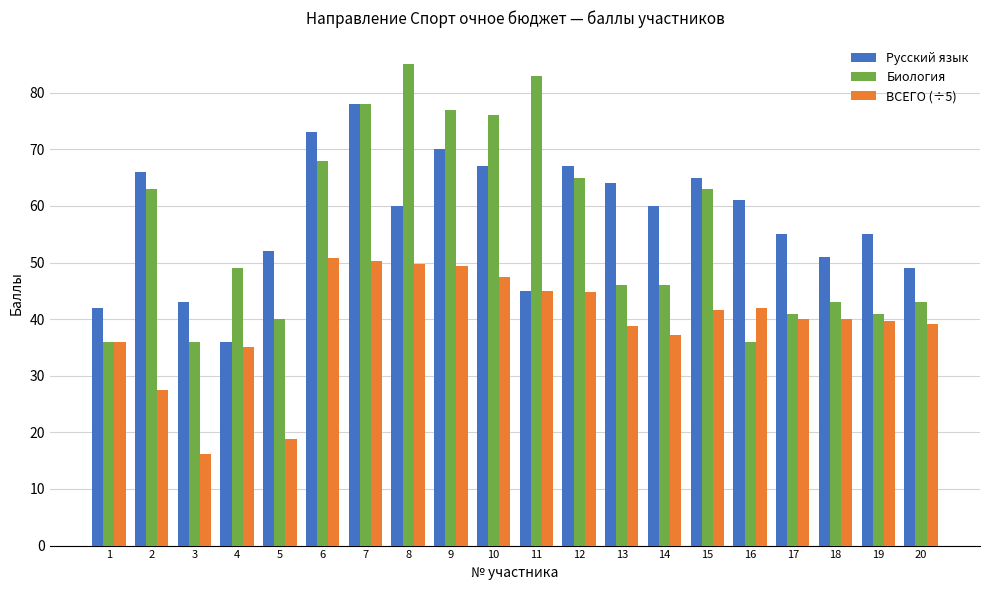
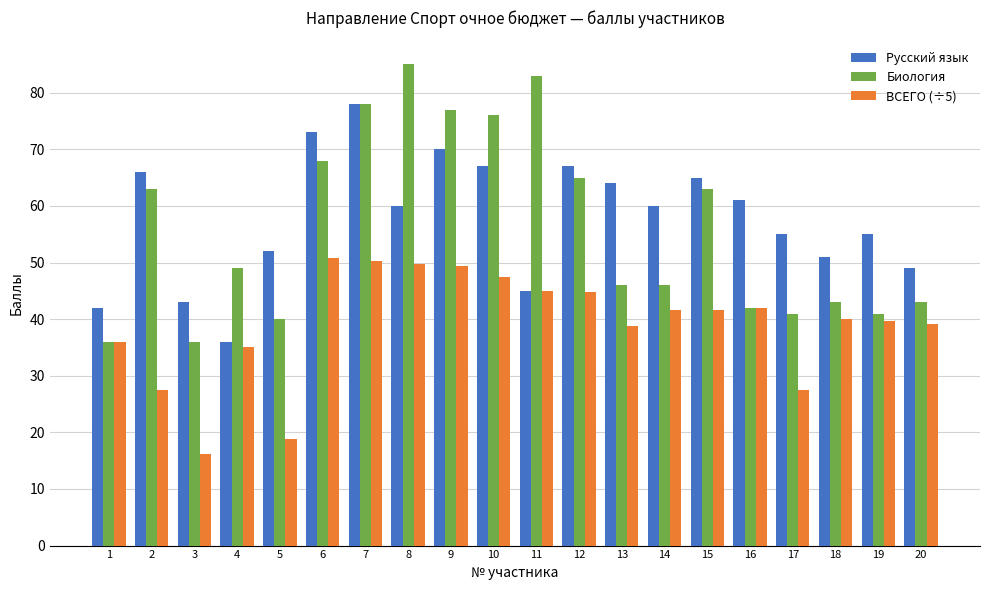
ВСЕГО (÷5), 14: 37 -> 42
Биология, 16: 36 -> 42
ВСЕГО (÷5), 17: 40 -> 27
